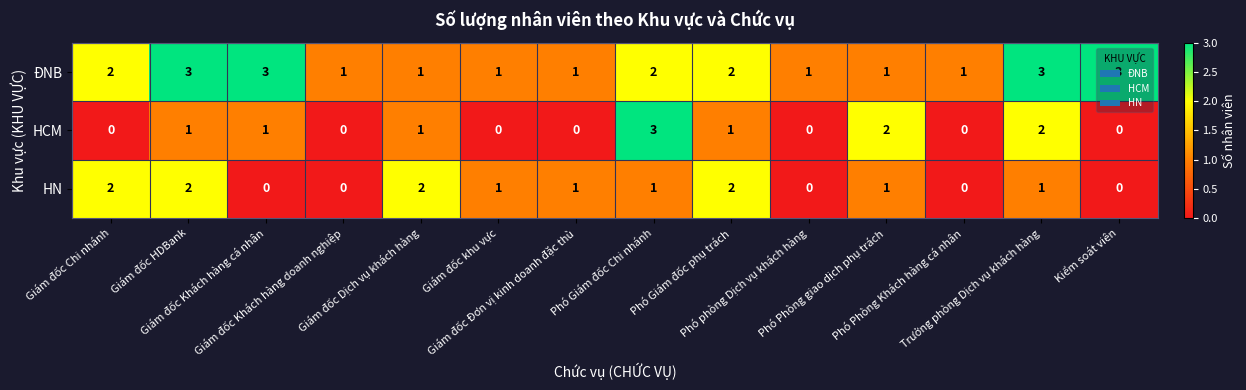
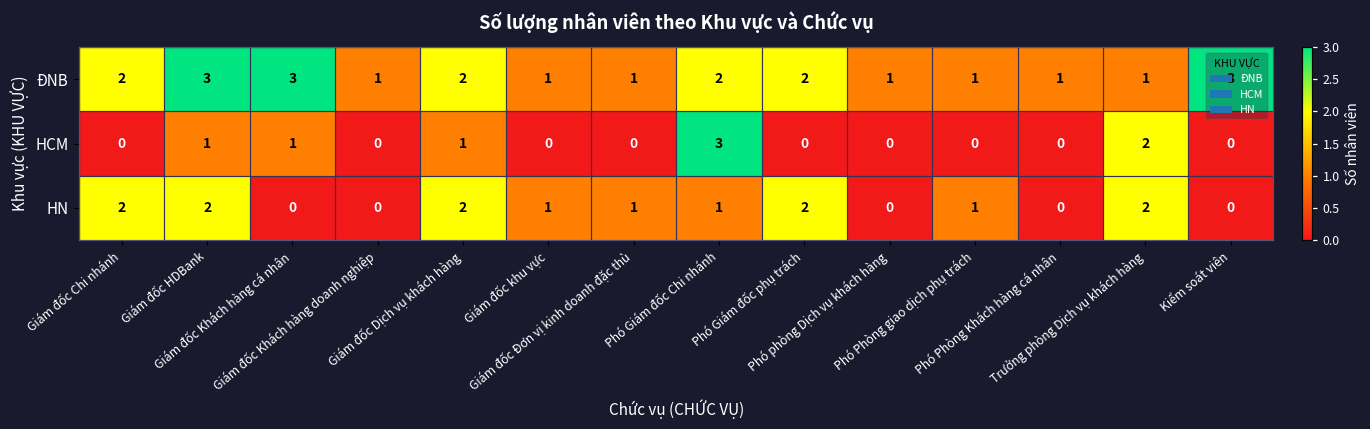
ĐNB, Giám đốc Dịch vụ khách hàng: 1 -> 2
ĐNB, Trưởng phòng Dịch vụ khách hàng: 3 -> 1
HCM, Phó Giám đốc phụ trách: 1 -> 0
HCM, Phó Phòng giao dịch phụ trách: 2 -> 0
HN, Trưởng phòng Dịch vụ khách hàng: 1 -> 2
